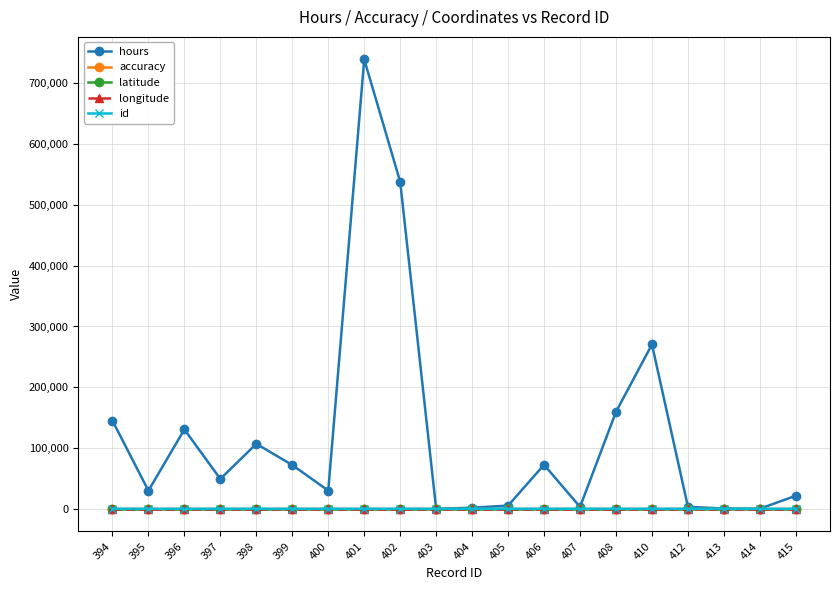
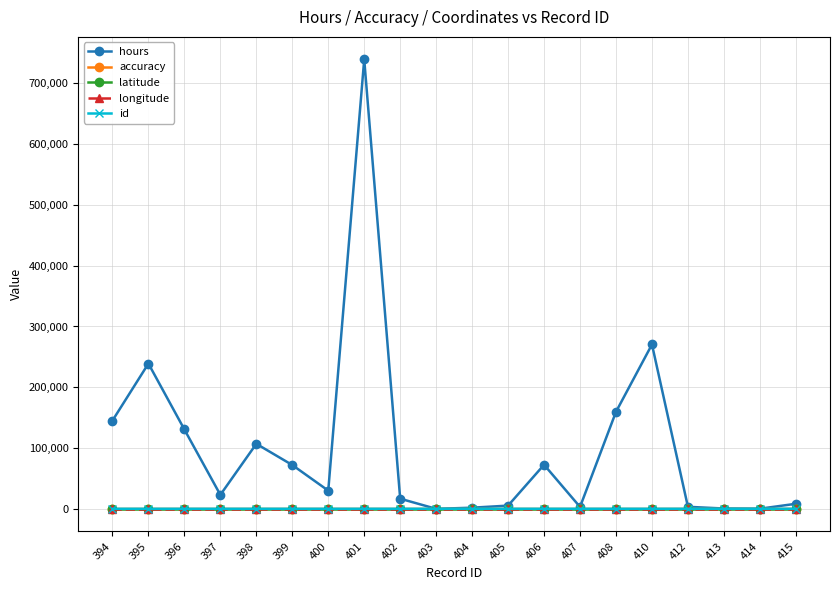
hours, 395: 30,000 -> 240,000
hours, 397: 50,000 -> 20,000
hours, 402: 540,000 -> 20,000
hours, 415: 20,000 -> 10,000
